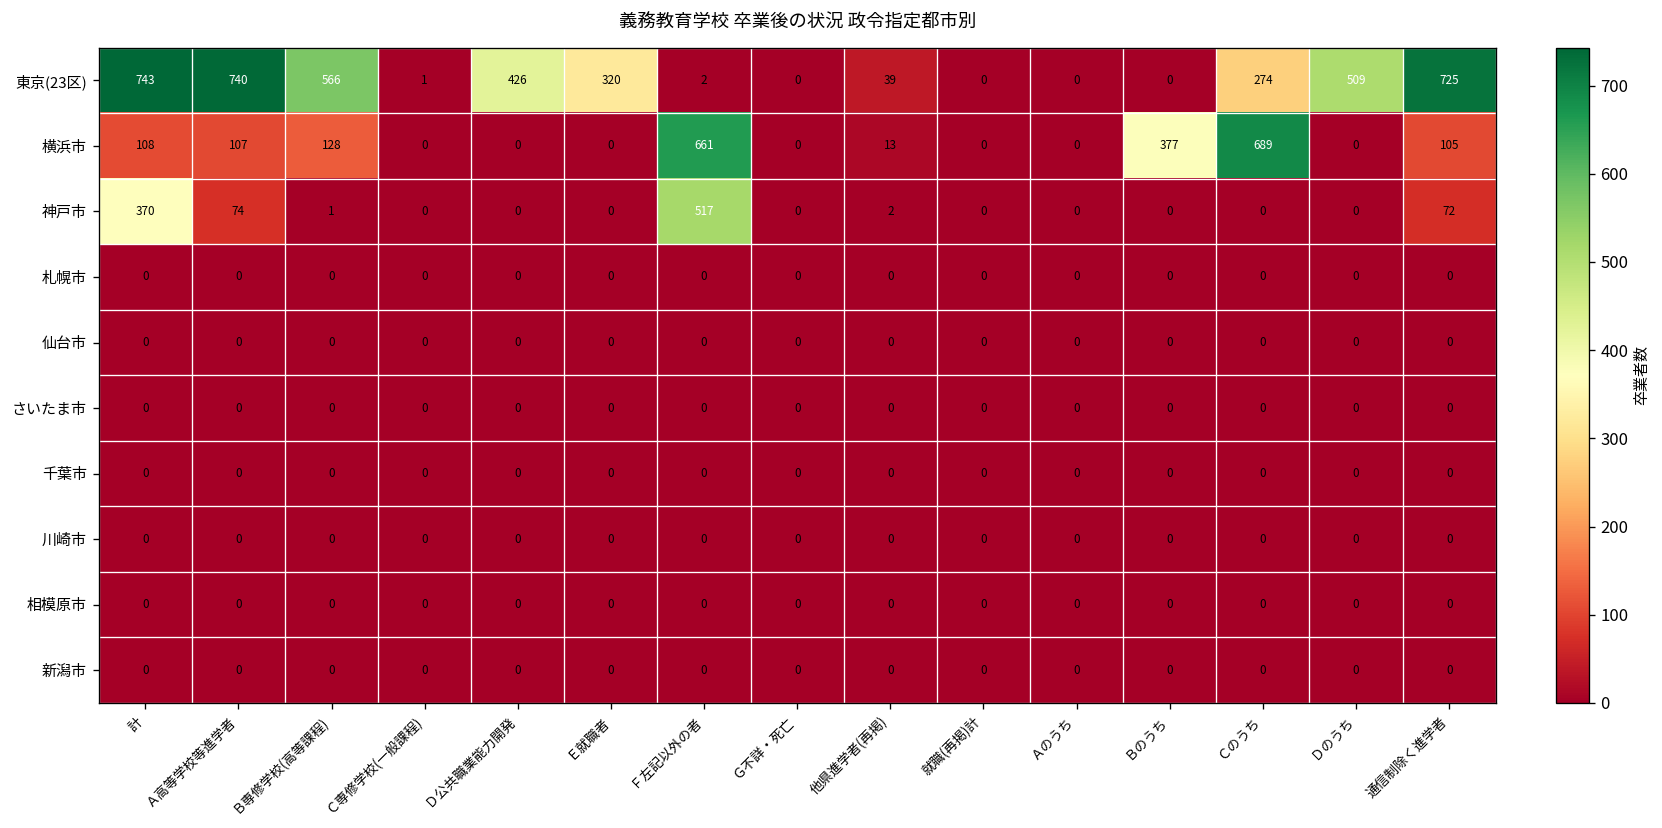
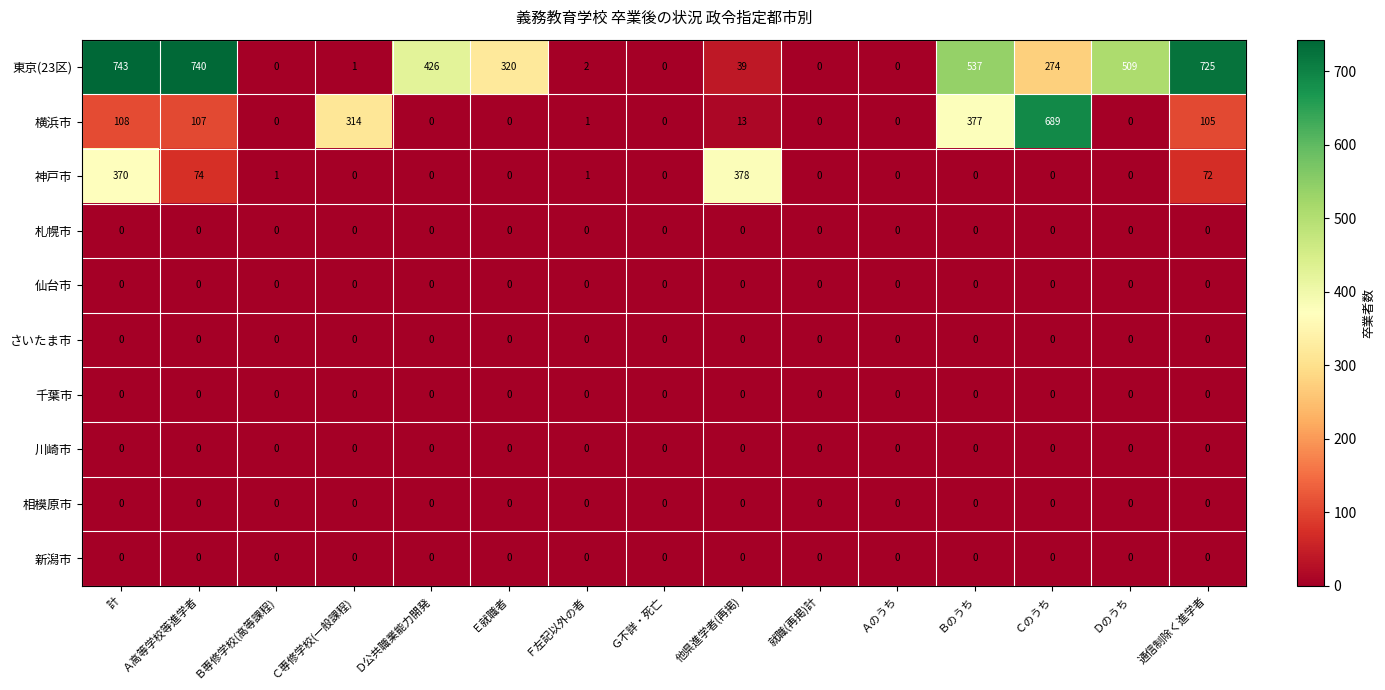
東京(23区), Ｂ専修学校(高等課程): 566 -> 0
東京(23区), Ｂのうち: 0 -> 537
横浜市, Ｂ専修学校(高等課程): 128 -> 0
横浜市, Ｃ専修学校(一般課程): 0 -> 314
横浜市, Ｆ左記以外の者: 661 -> 1
神戸市, Ｆ左記以外の者: 517 -> 1
神戸市, 他県進学者(再掲): 2 -> 378
